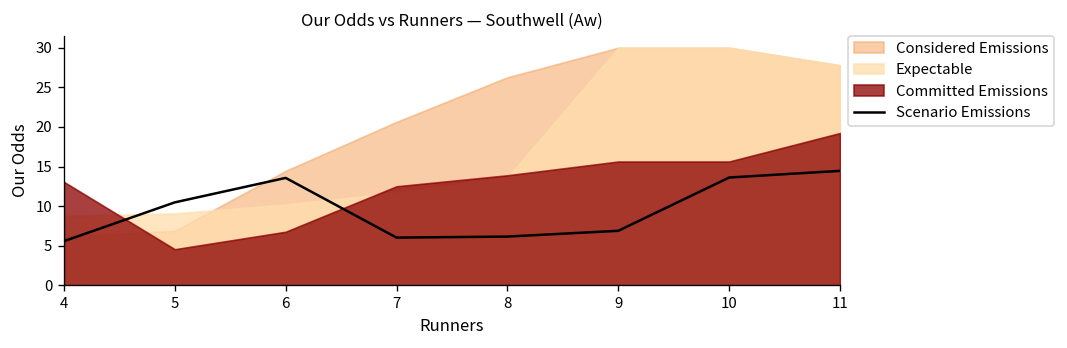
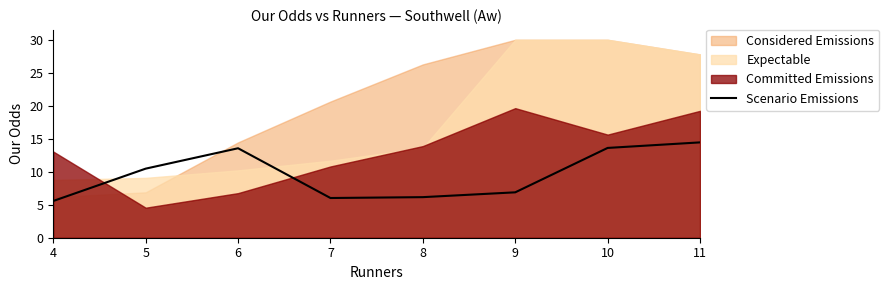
Committed Emissions, 7: 13 -> 11
Committed Emissions, 9: 16 -> 20
